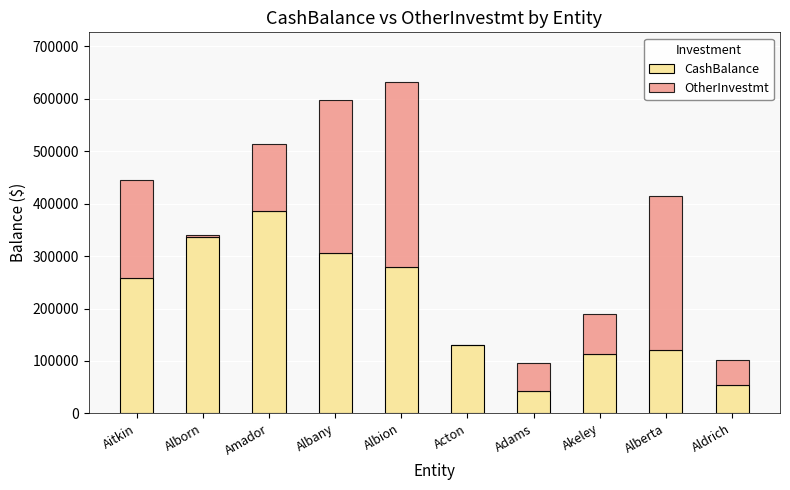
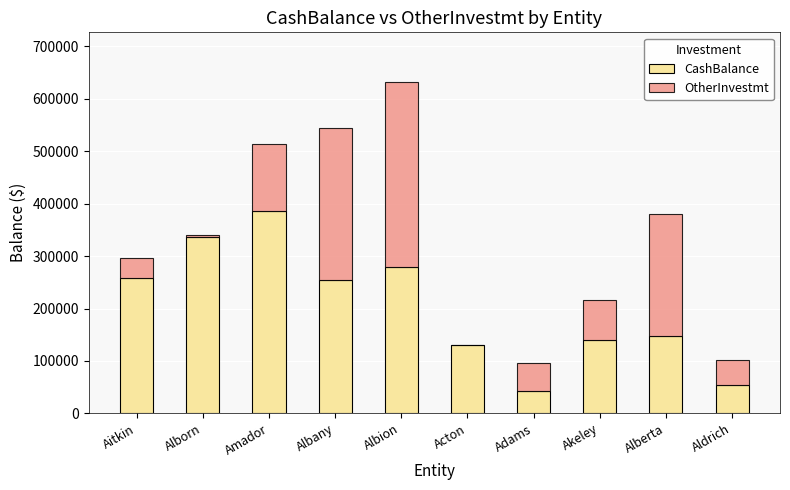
OtherInvestmt, Aitkin: 190000 -> 40000
CashBalance, Albany: 310000 -> 250000
CashBalance, Akeley: 110000 -> 140000
CashBalance, Alberta: 120000 -> 150000
OtherInvestmt, Alberta: 300000 -> 230000
